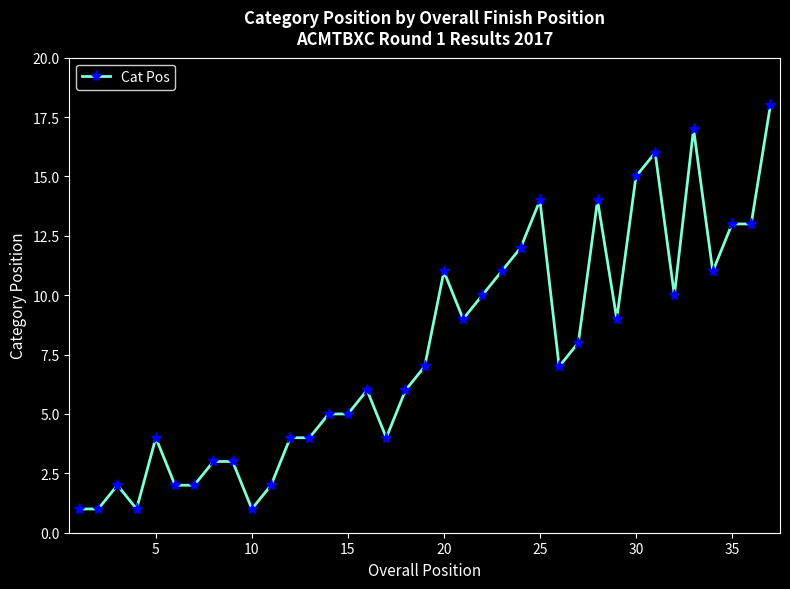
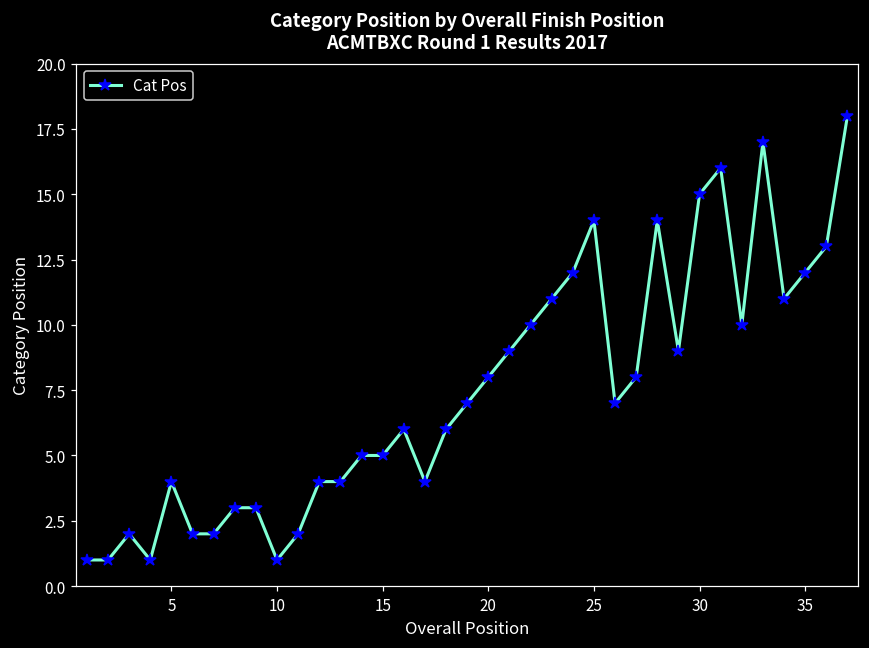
20: 11 -> 8
35: 13 -> 12
